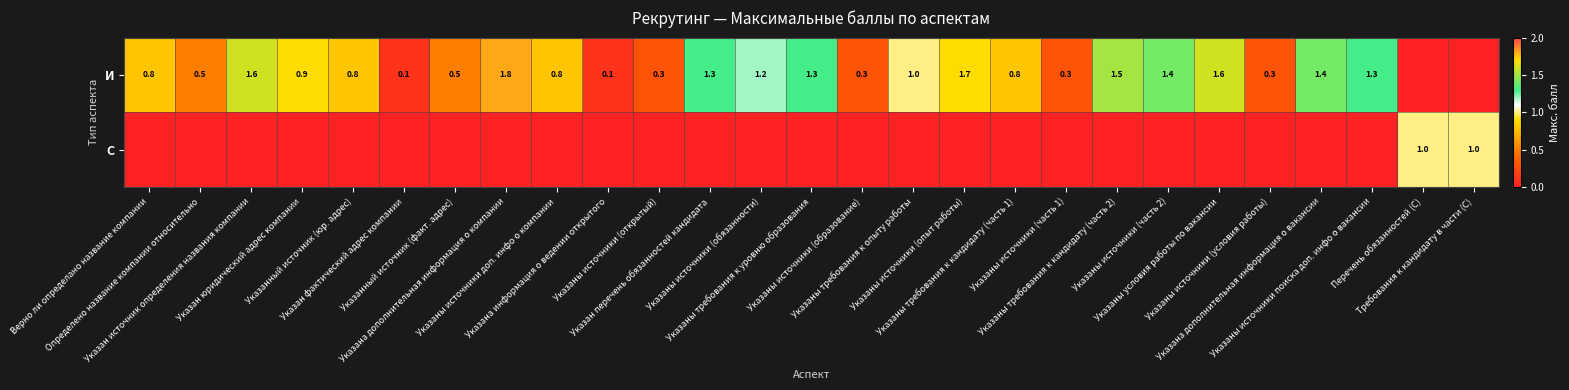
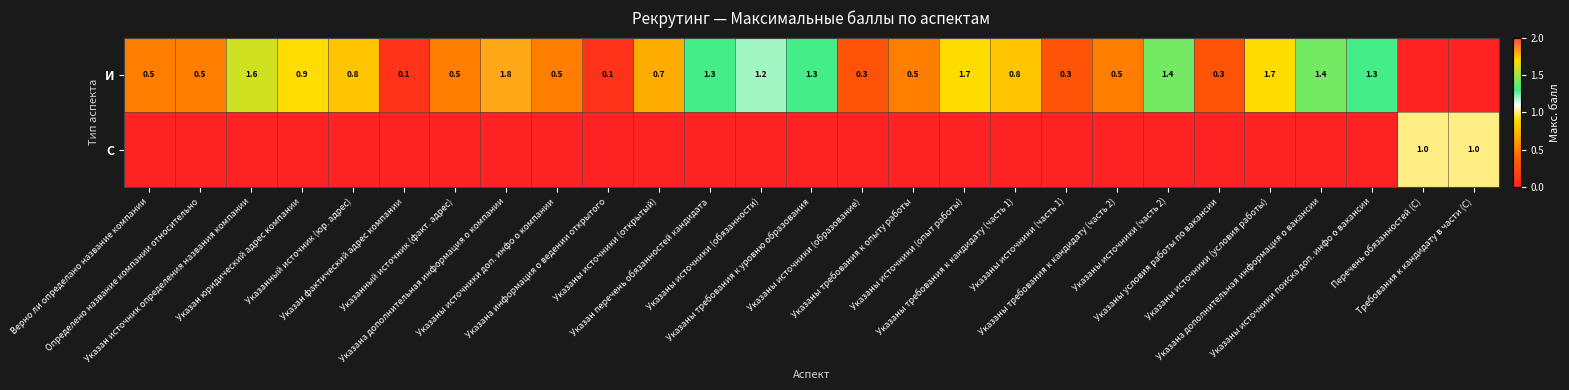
И, Верно ли определано название компании: 0.8 -> 0.5
И, Указаны источники доп. инфо о компании: 0.8 -> 0.5
И, Указаны источники (открытый): 0.3 -> 0.7
И, Указаны требования к опыту работы: 1.0 -> 0.5
И, Указаны требования к кандидату (часть 2): 1.5 -> 0.5
И, Указаны условия работы по вакансии: 1.6 -> 0.3
И, Указаны источники (условия работы): 0.3 -> 1.7
